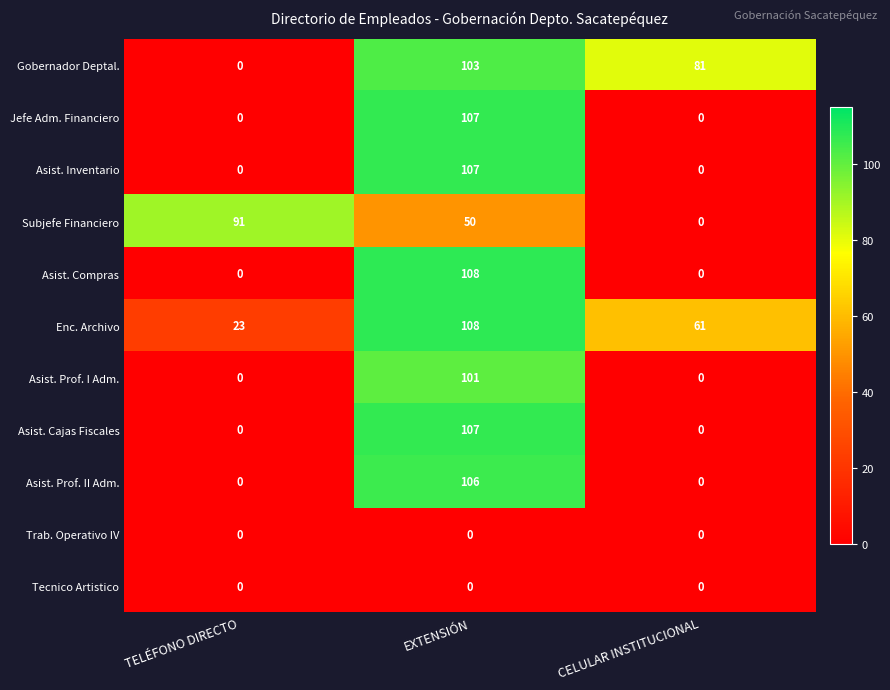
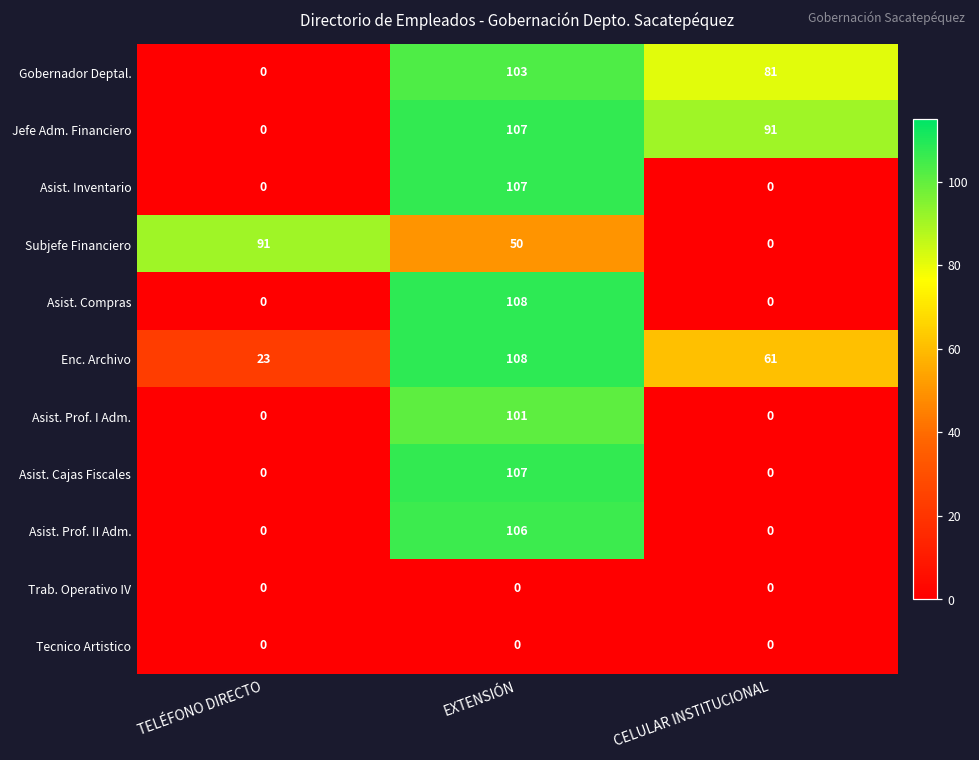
Jefe Adm. Financiero, CELULAR INSTITUCIONAL: 0 -> 91
